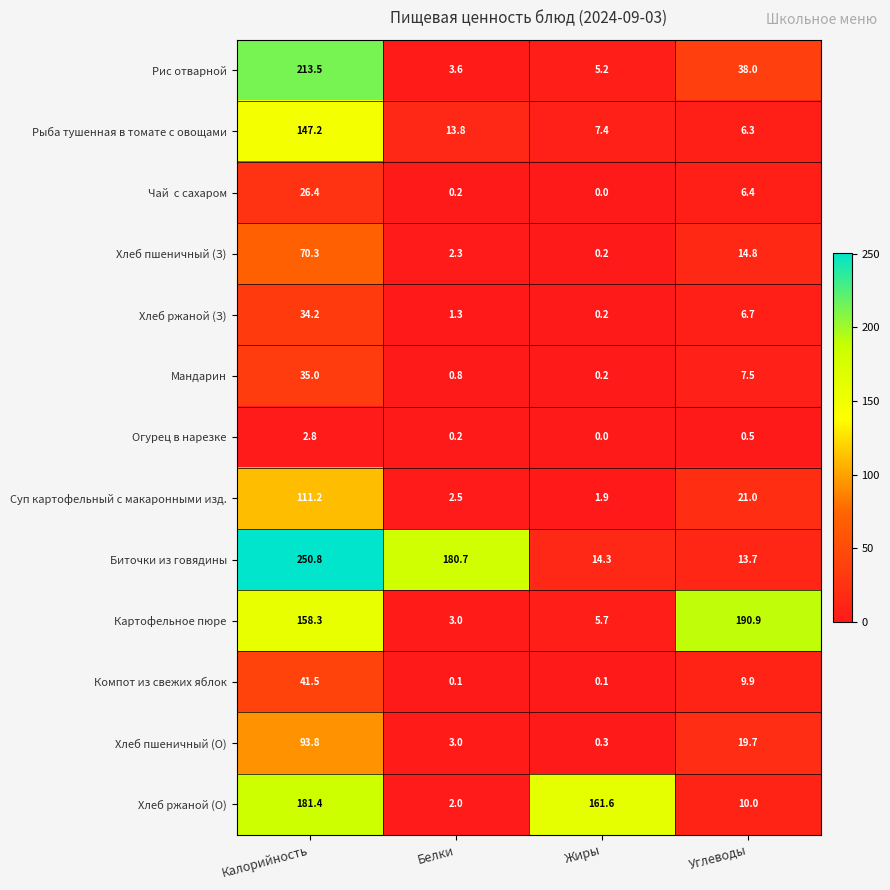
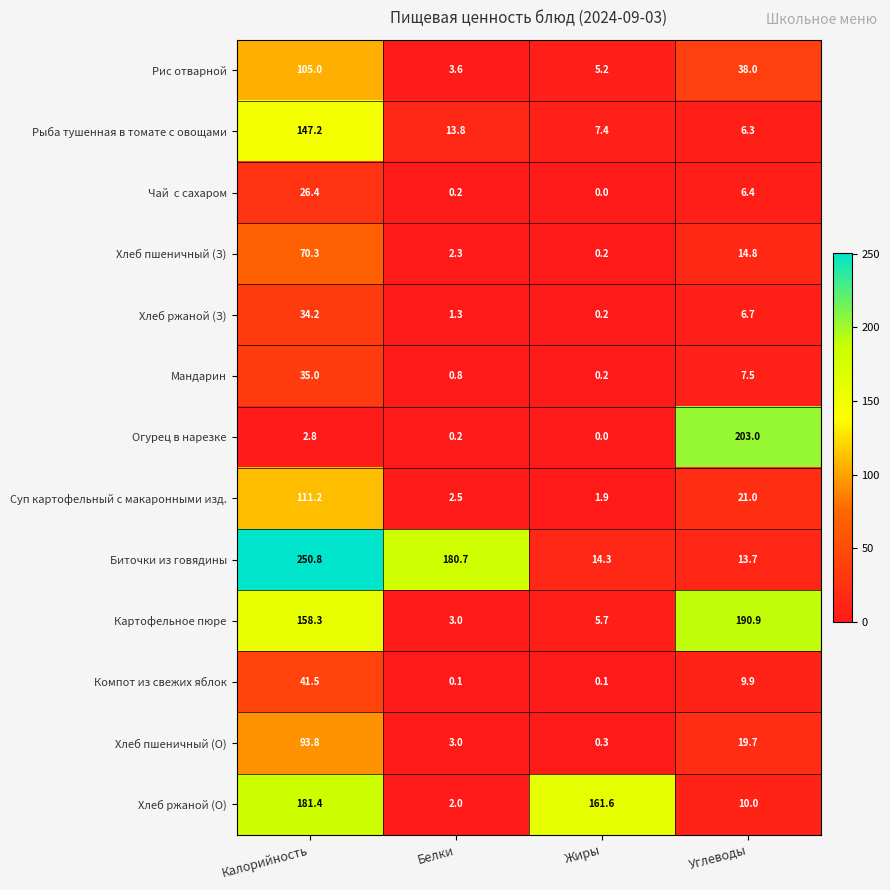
Рис отварной, Калорийность: 213.5 -> 105.0
Огурец в нарезке, Углеводы: 0.5 -> 203.0
